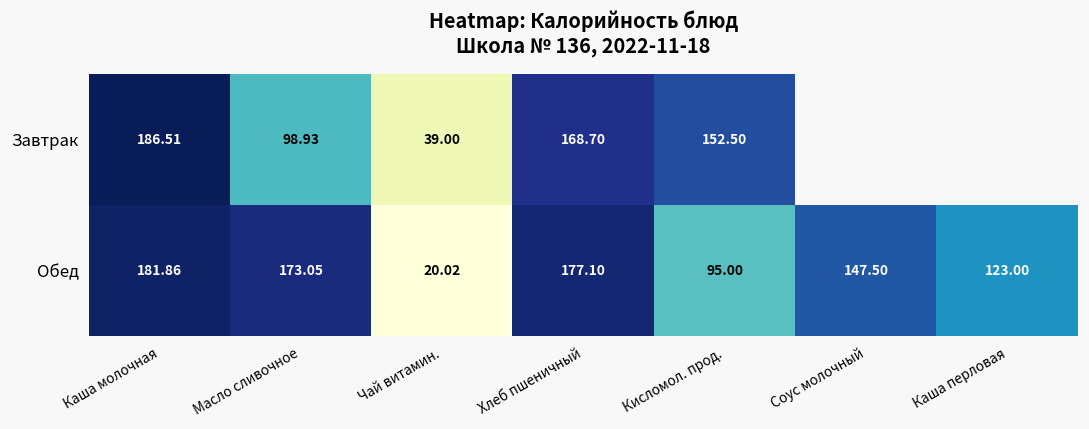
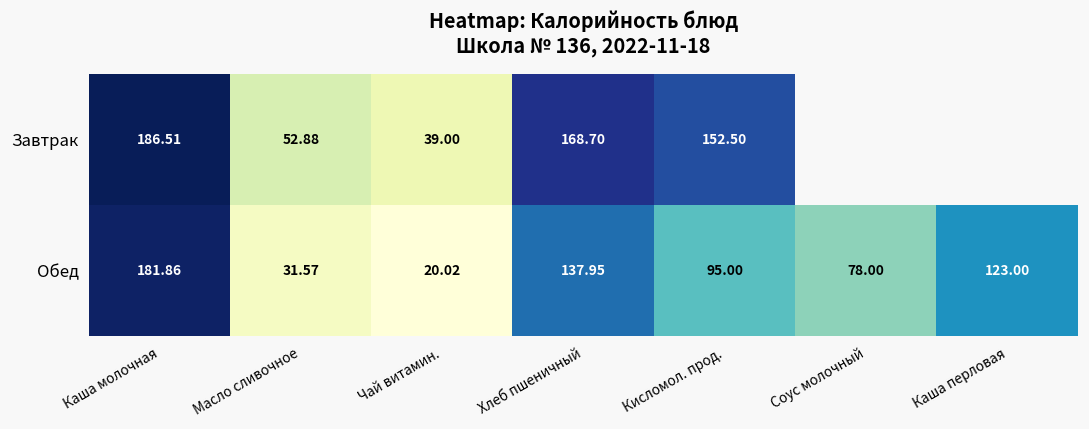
Завтрак, Масло сливочное: 98.93 -> 52.88
Обед, Масло сливочное: 173.05 -> 31.57
Обед, Хлеб пшеничный: 177.10 -> 137.95
Обед, Соус молочный: 147.50 -> 78.00
